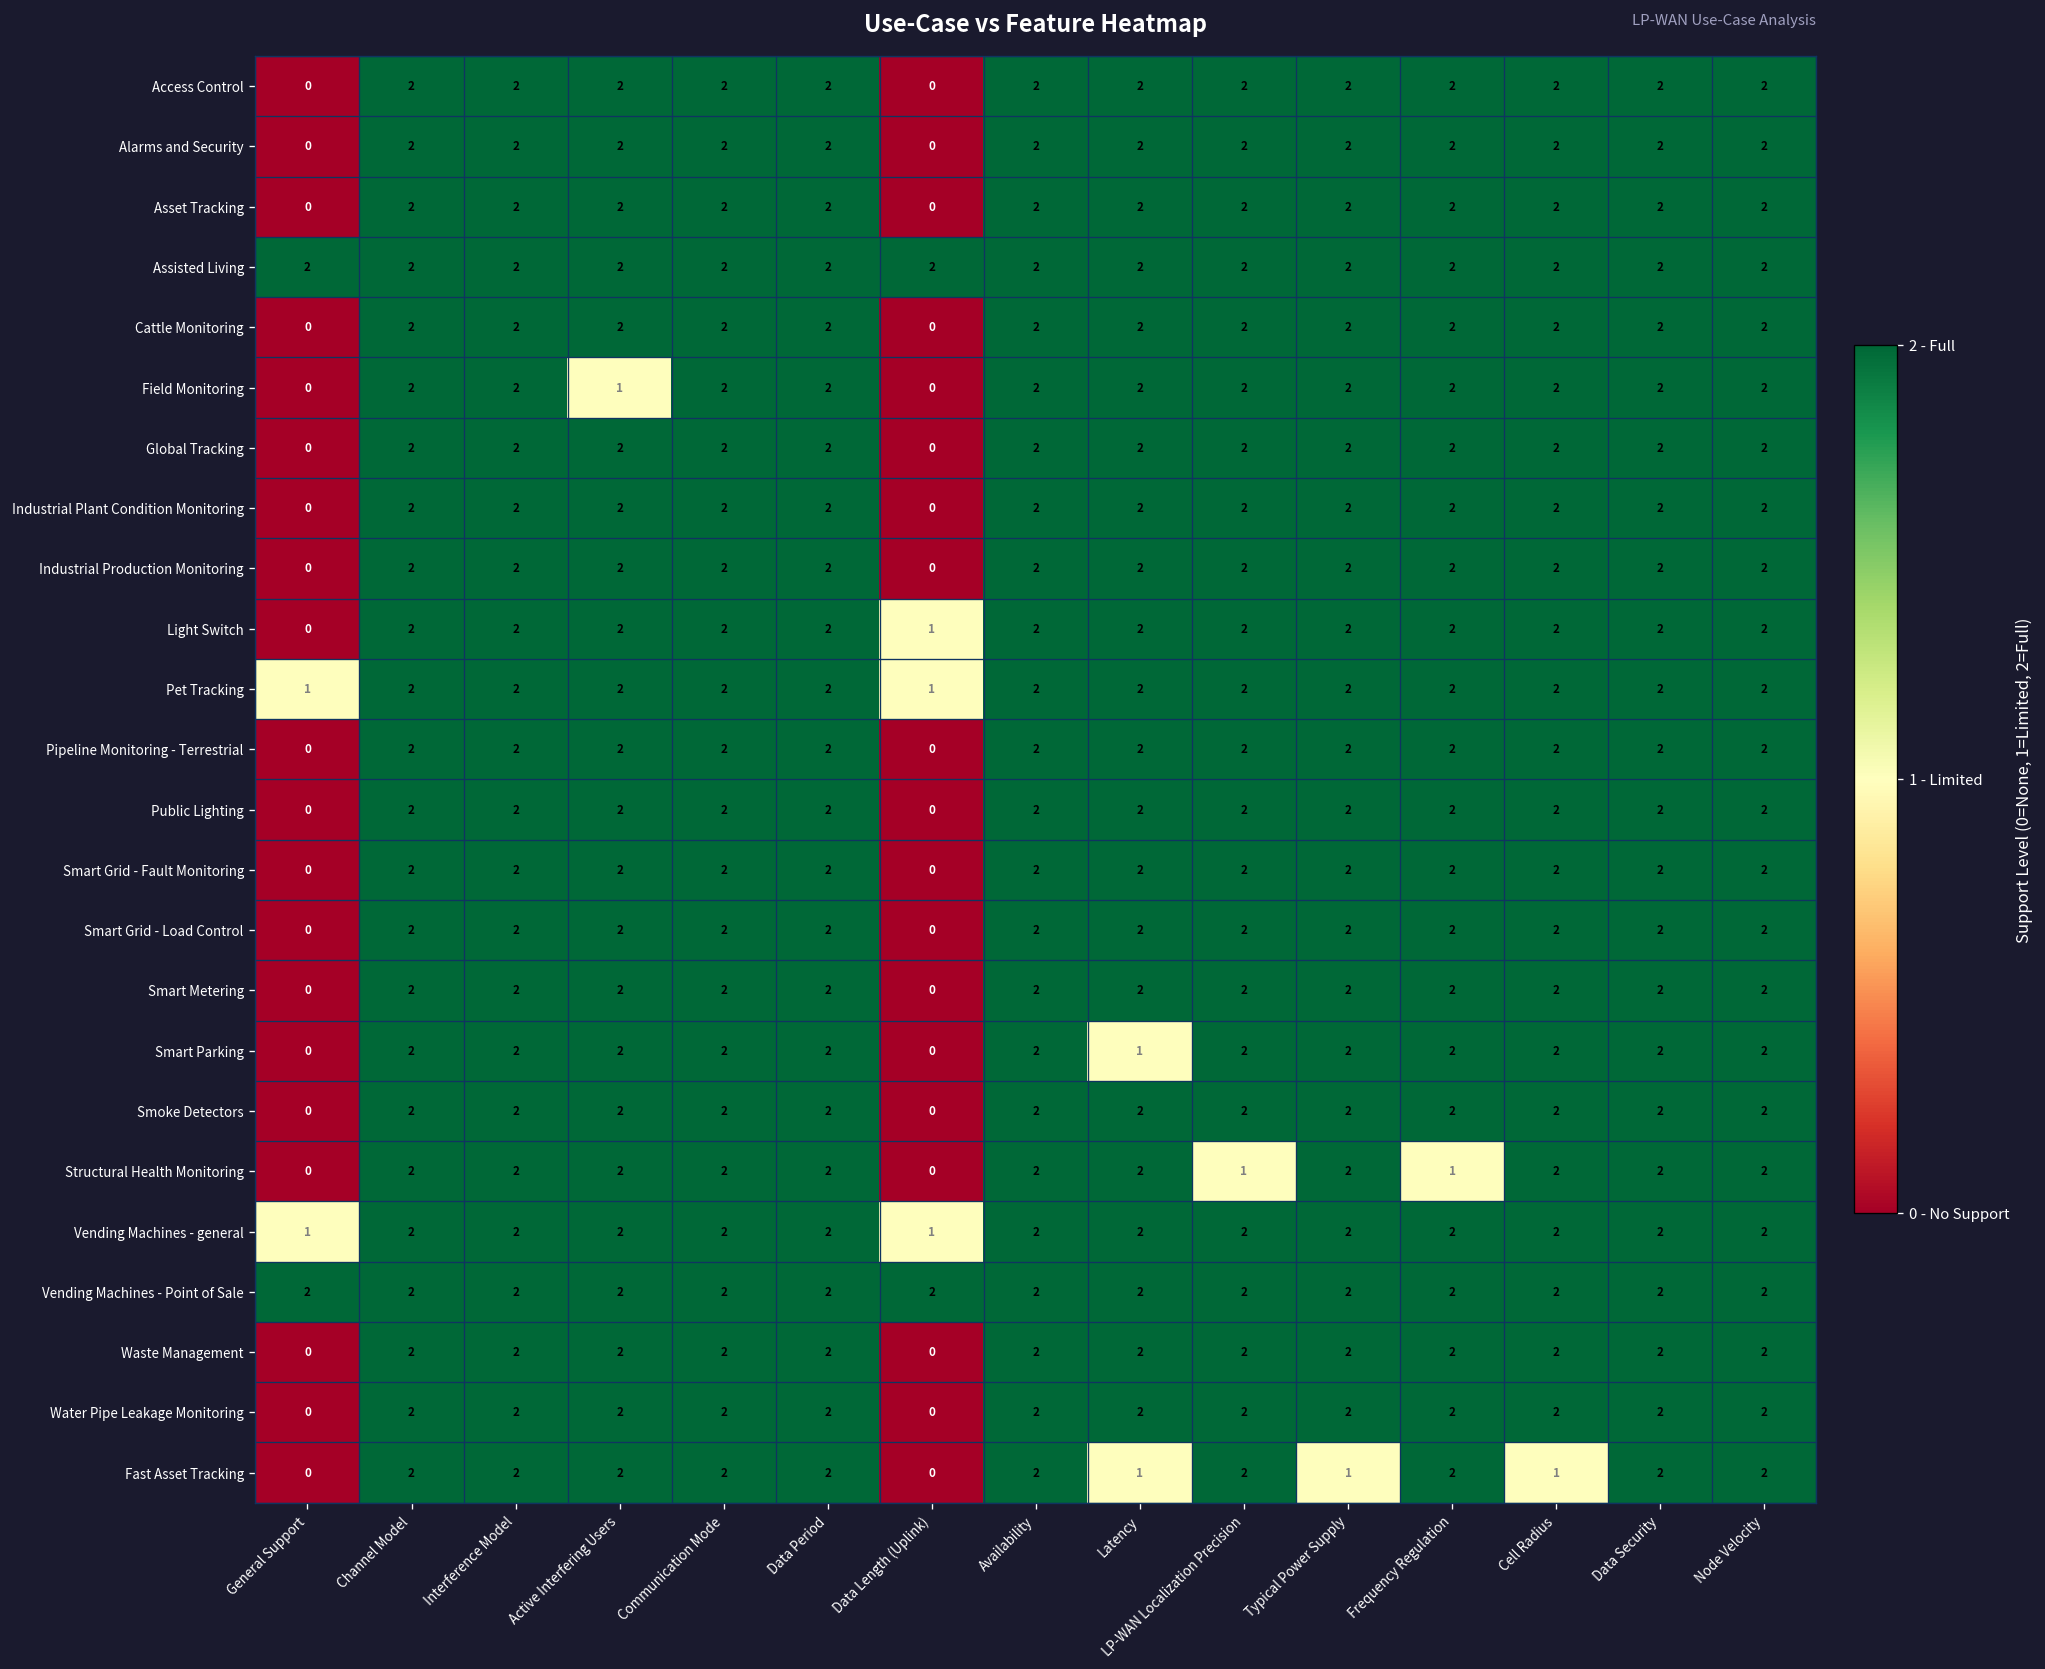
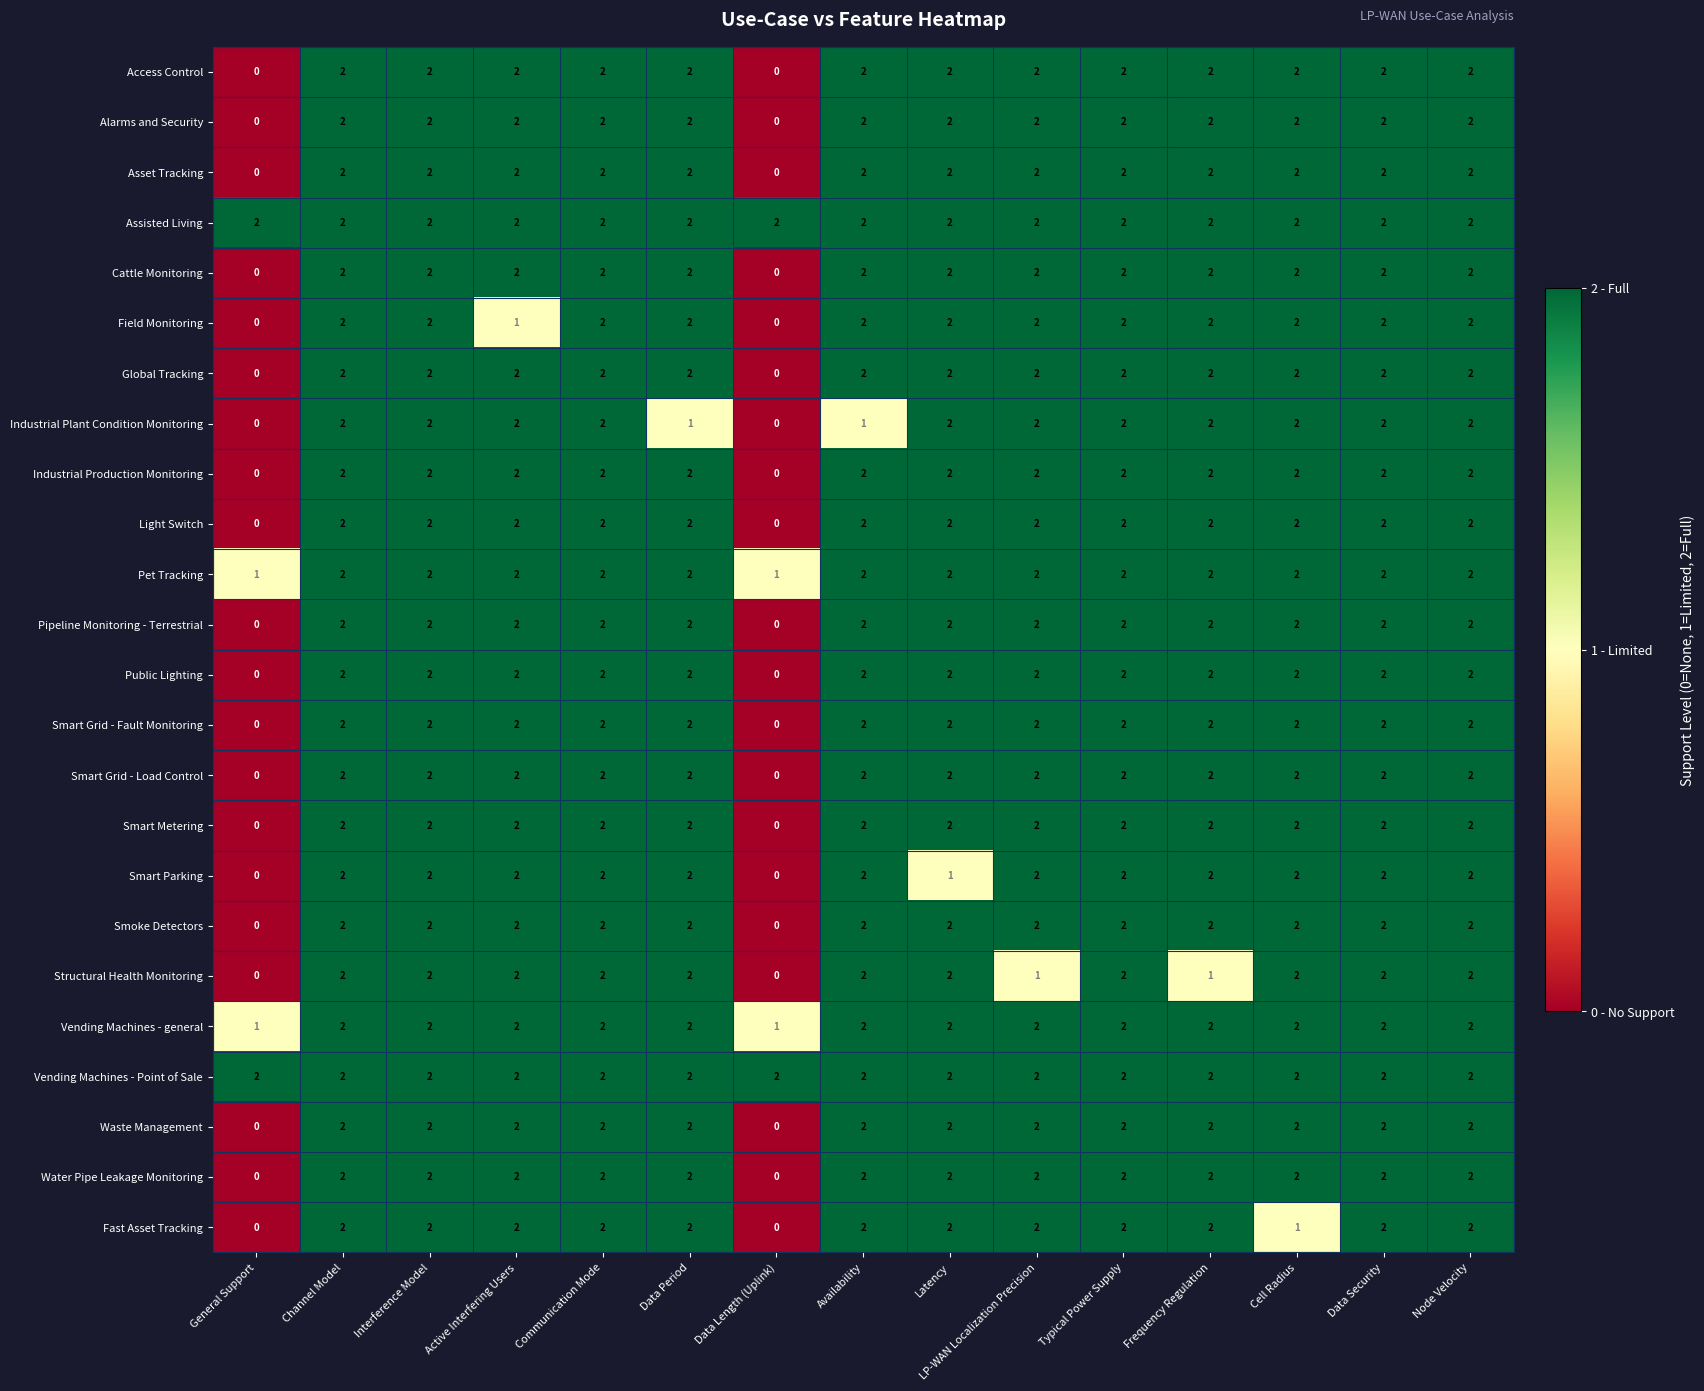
Industrial Plant Condition Monitoring, Data Period: 2 -> 1
Industrial Plant Condition Monitoring, Availability: 2 -> 1
Light Switch, Data Length (Uplink): 1 -> 0
Fast Asset Tracking, Latency: 1 -> 2
Fast Asset Tracking, Typical Power Supply: 1 -> 2
